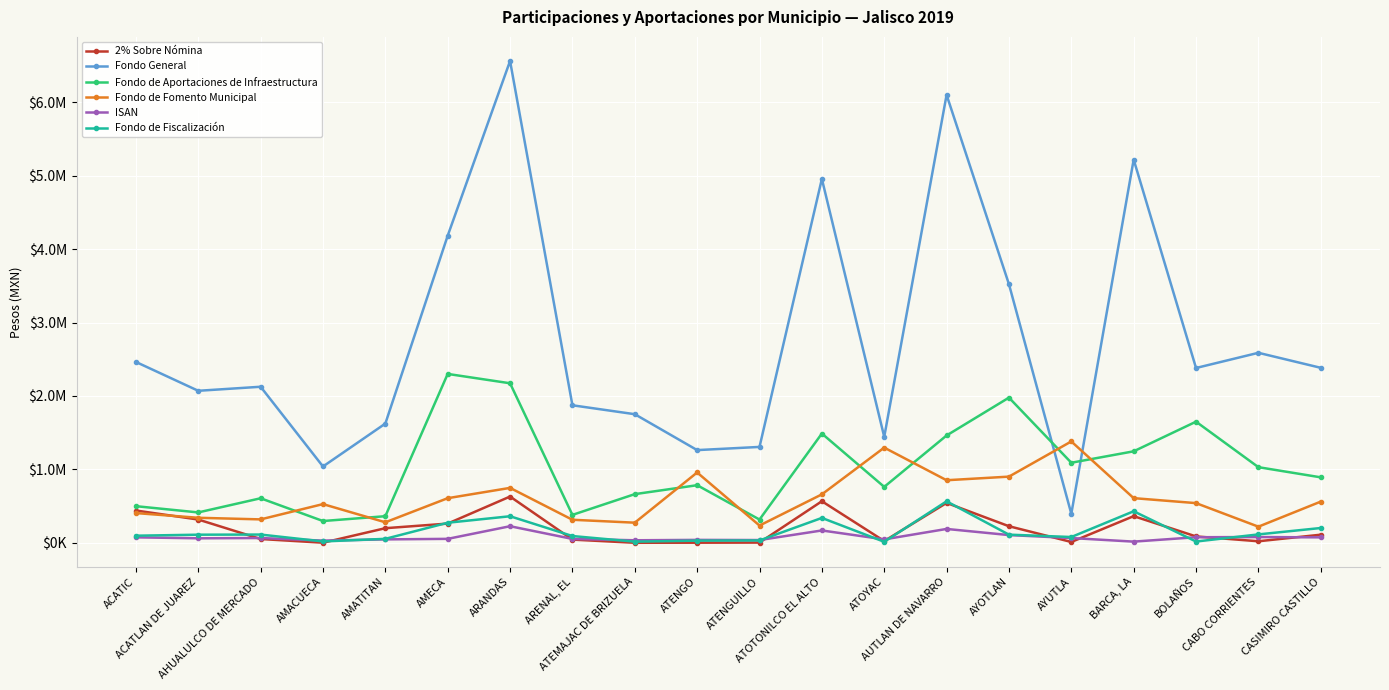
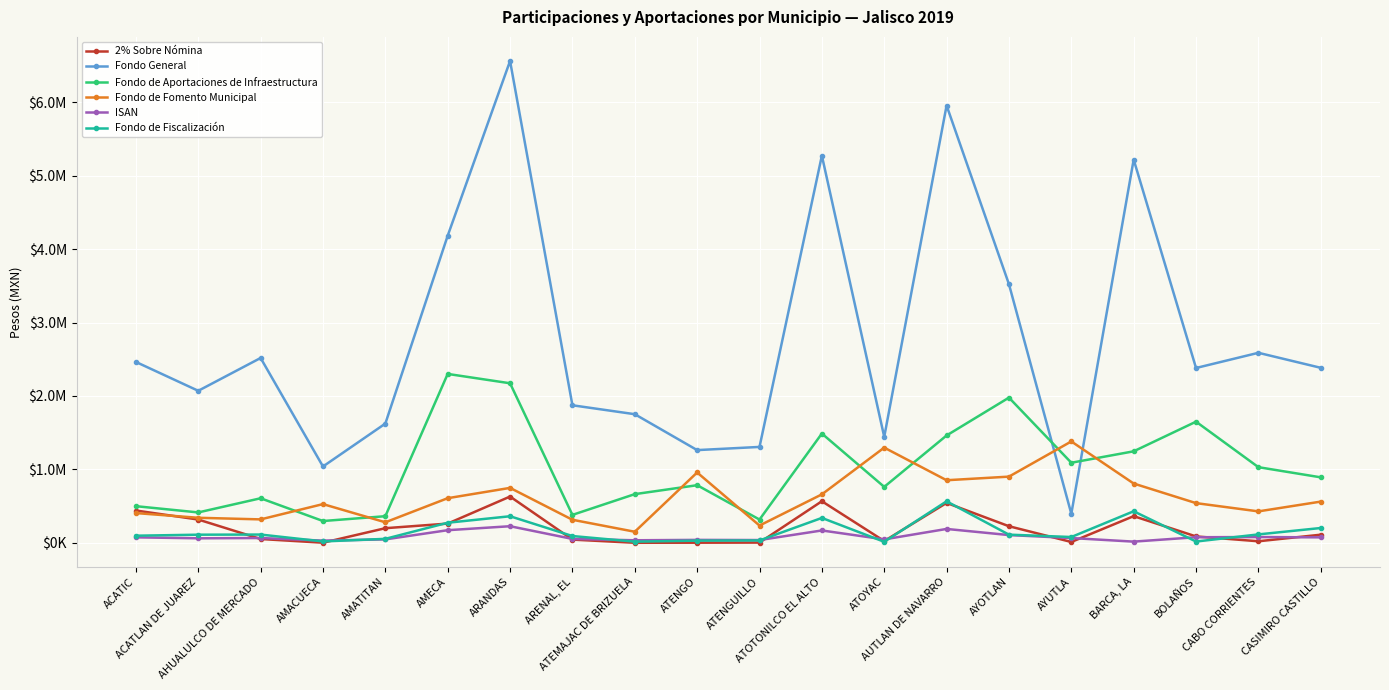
Fondo General, AHUALULCO DE MERCADO: $2100000 -> $2500000
ISAN, AMECA: $100000 -> $200000
Fondo de Fomento Municipal, ATEMAJAC DE BRIZUELA: $300000 -> $200000
Fondo General, ATOTONILCO EL ALTO: $5000000 -> $5300000
Fondo General, AUTLAN DE NAVARRO: $6100000 -> $6000000
Fondo de Fomento Municipal, BARCA, LA: $600000 -> $800000
Fondo de Fomento Municipal, CABO CORRIENTES: $200000 -> $400000
